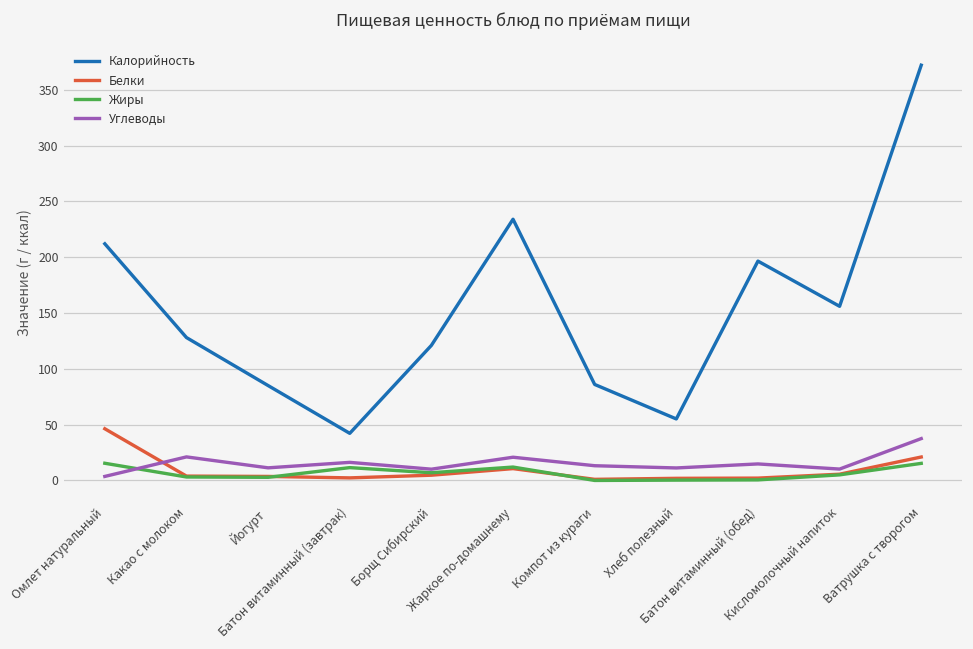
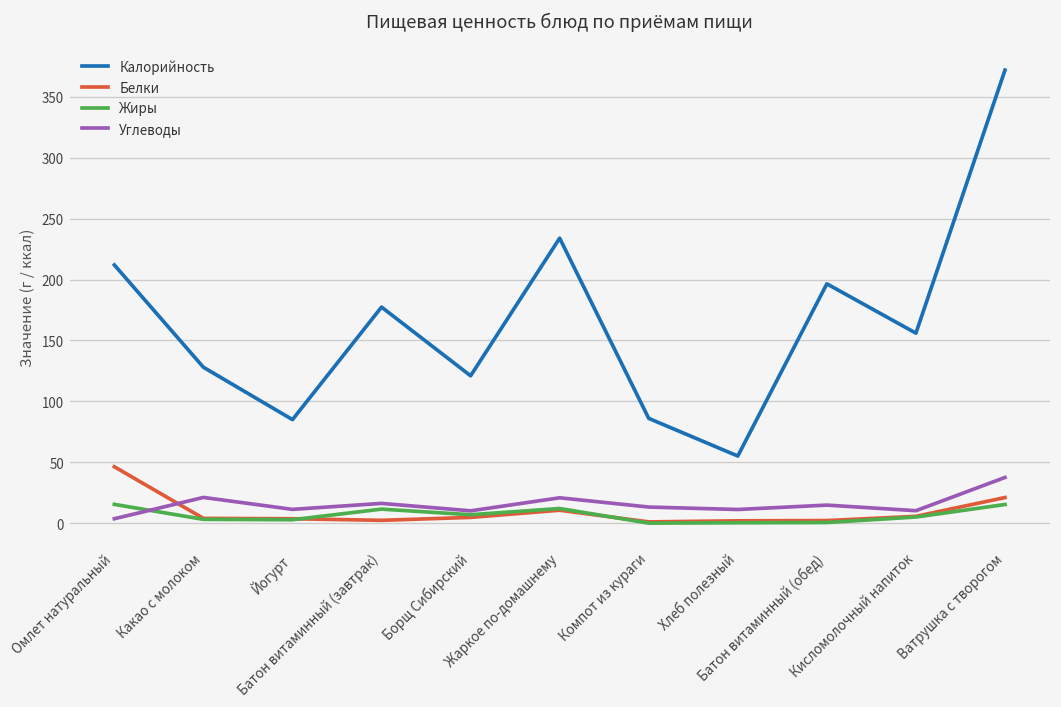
Калорийность, Батон витаминный (завтрак): 42 -> 177
